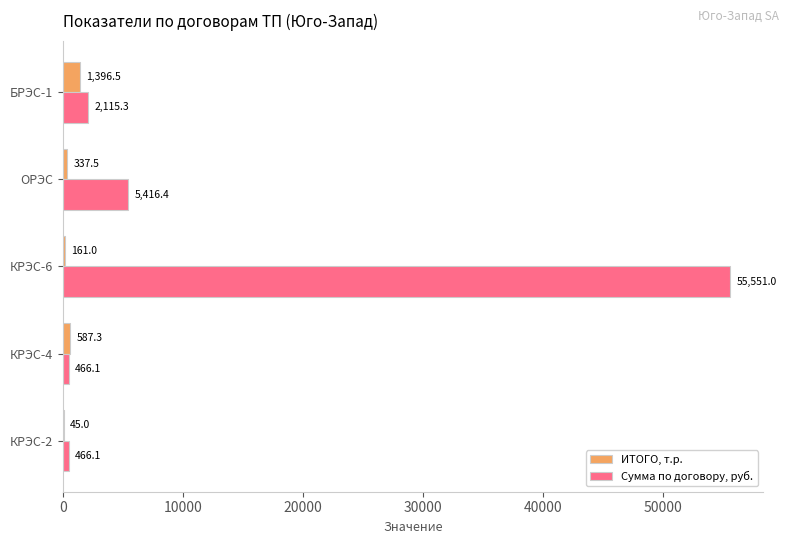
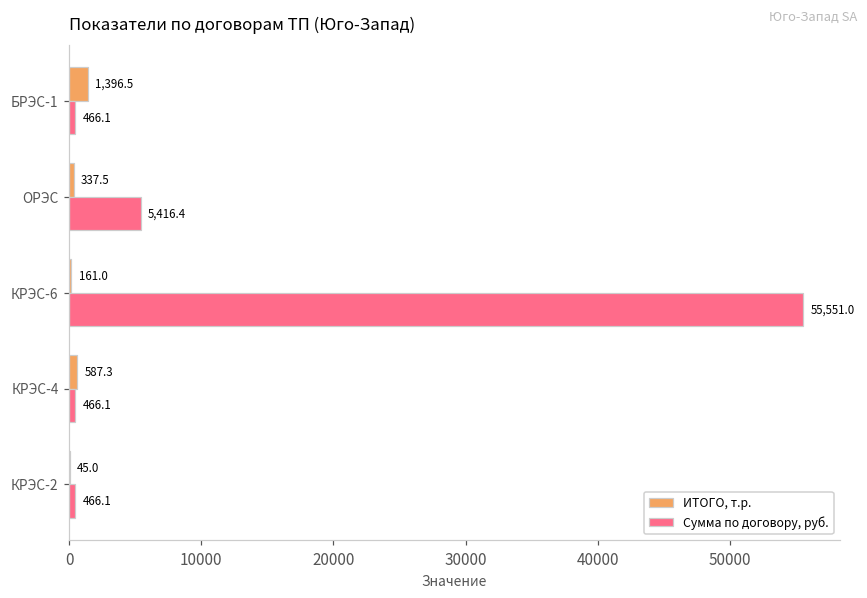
Сумма по договору, руб., БРЭС-1: 2,115.3 -> 466.1
